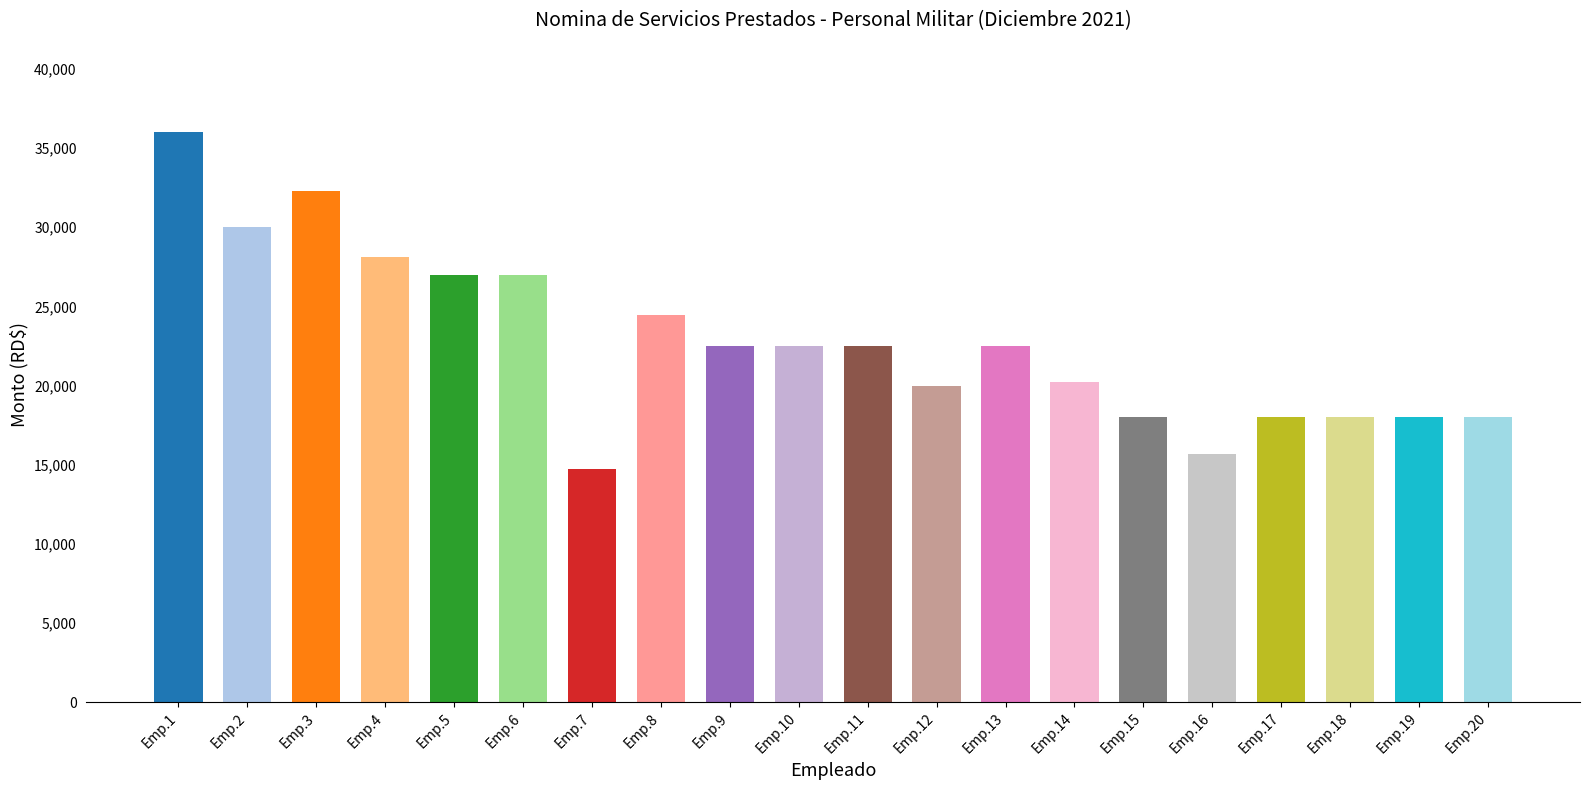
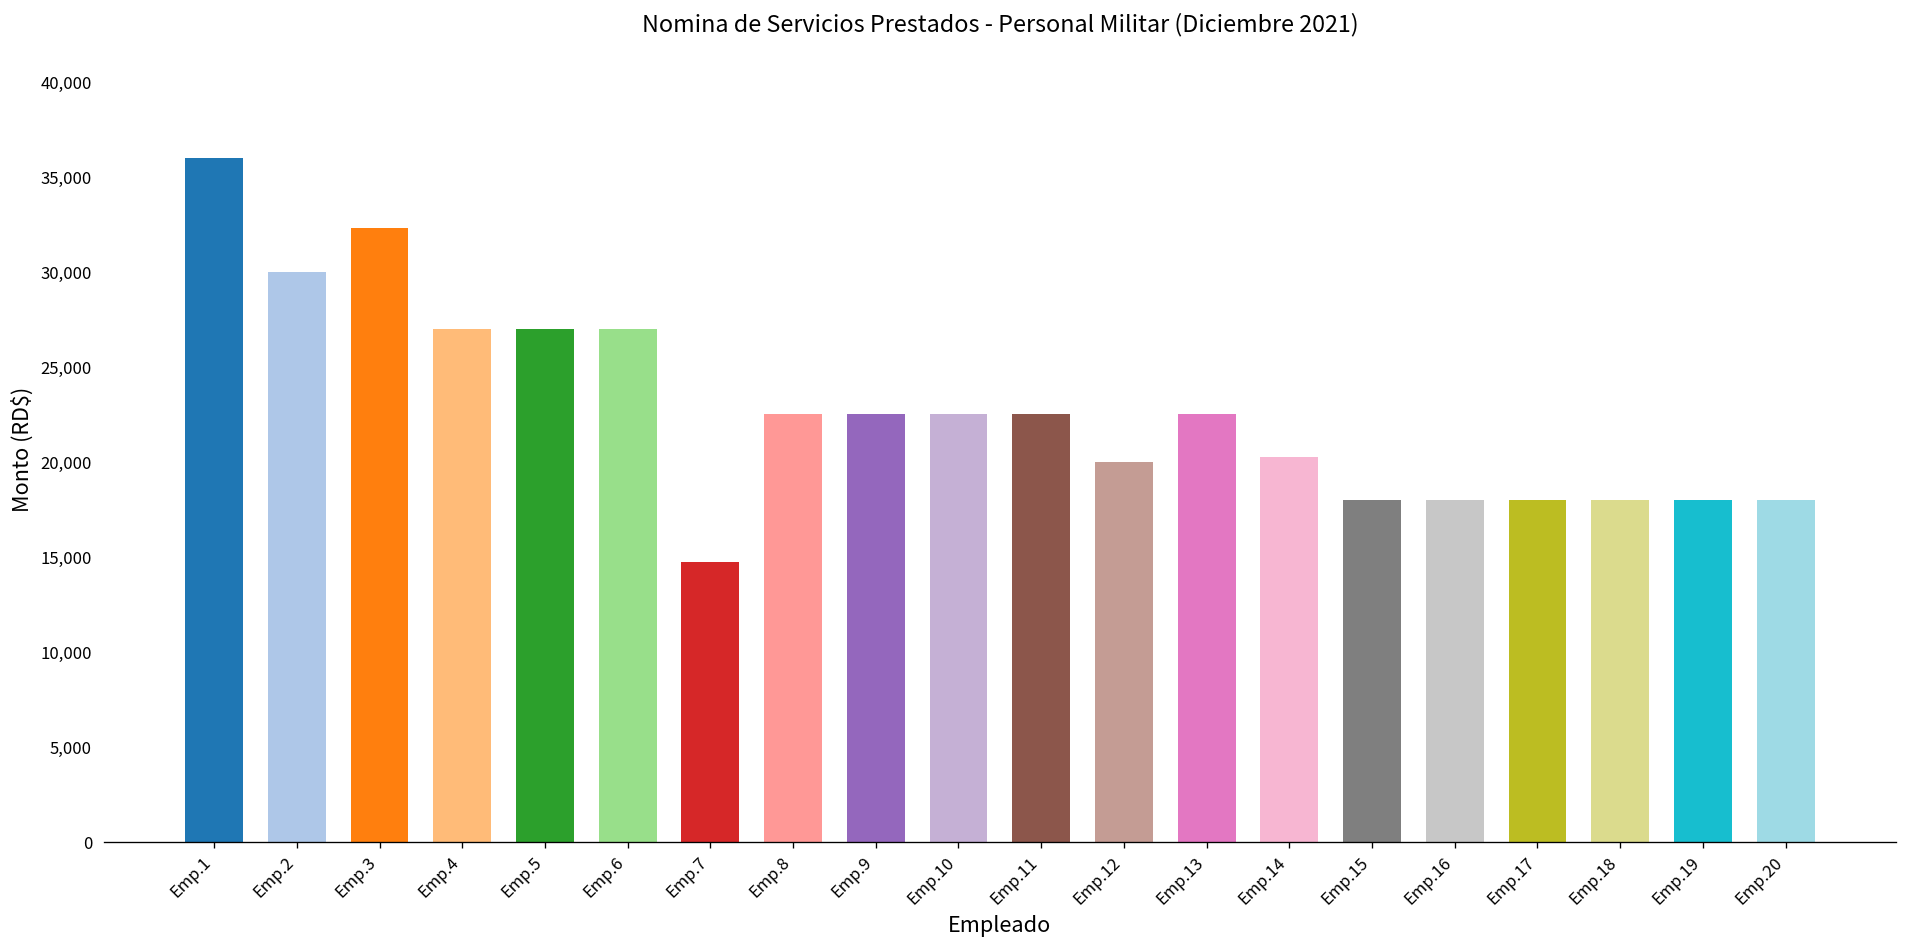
Emp.4: 28,100 -> 27,000
Emp.8: 24,400 -> 22,500
Emp.16: 15,700 -> 18,000
